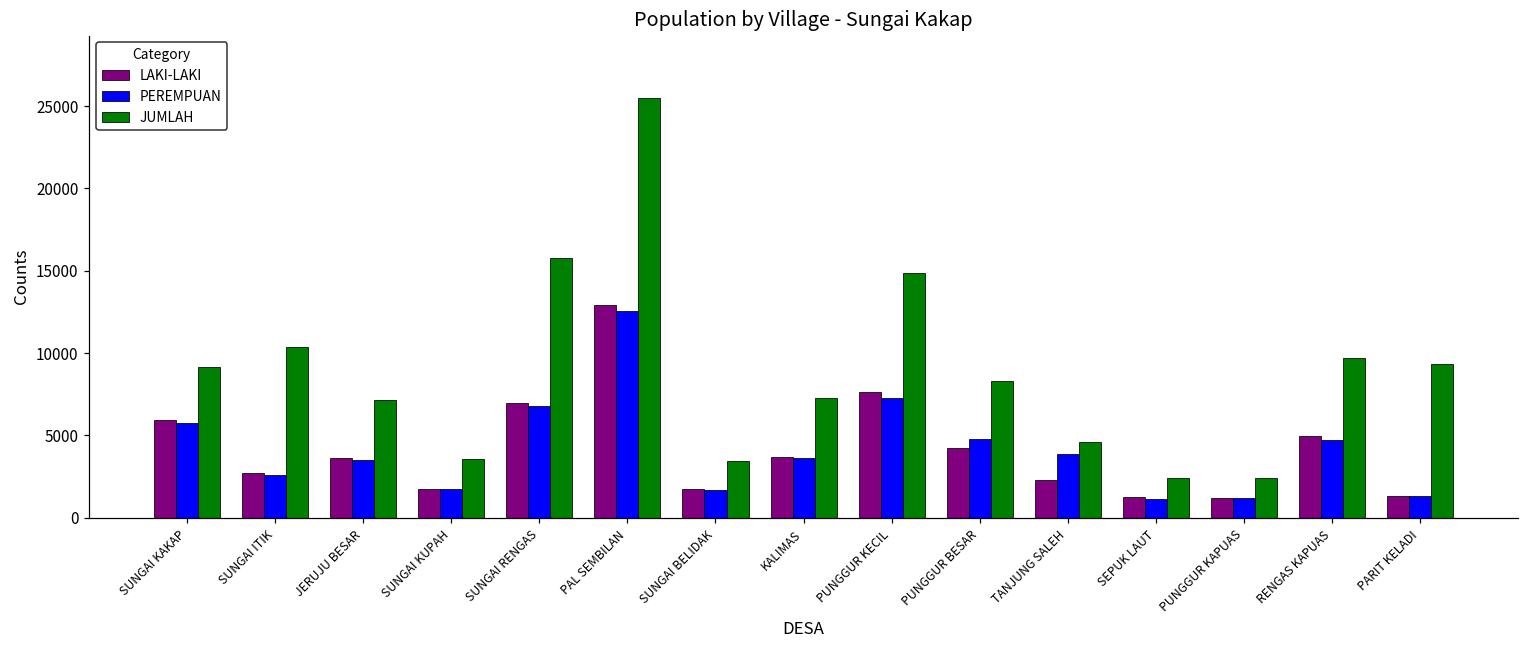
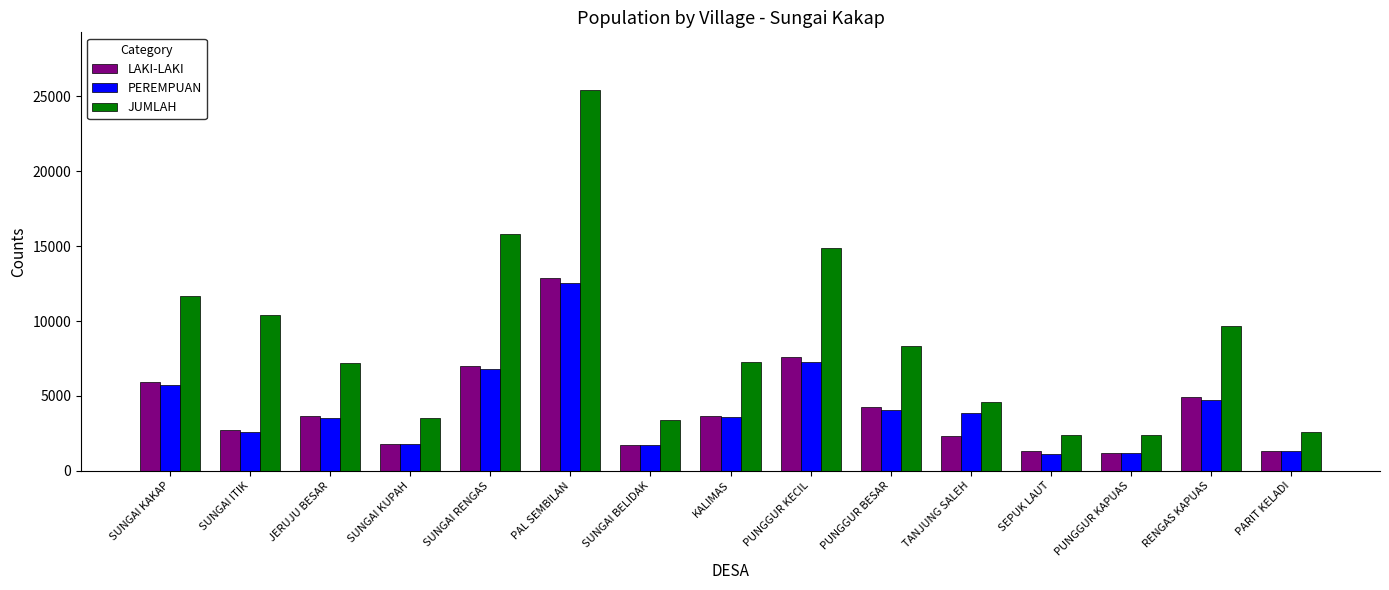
JUMLAH, SUNGAI KAKAP: 9200 -> 11700
PEREMPUAN, PUNGGUR BESAR: 4800 -> 4100
JUMLAH, PARIT KELADI: 9300 -> 2600
